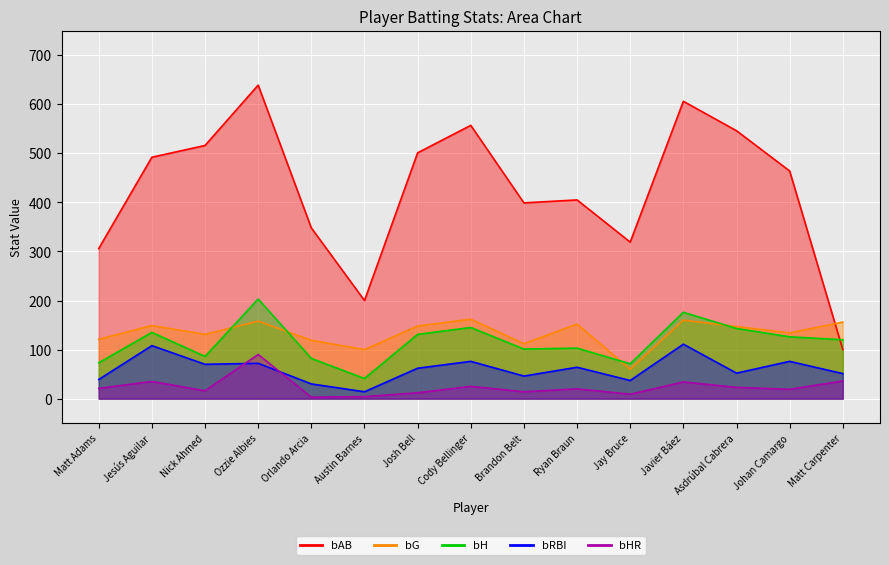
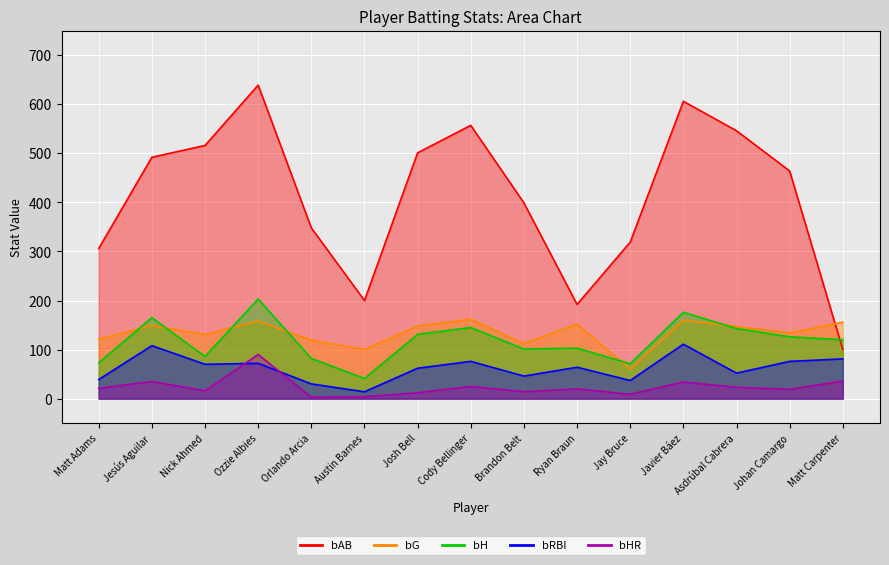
bH, Jesús Aguilar: 140 -> 170
bAB, Ryan Braun: 410 -> 190
bRBI, Matt Carpenter: 50 -> 80
